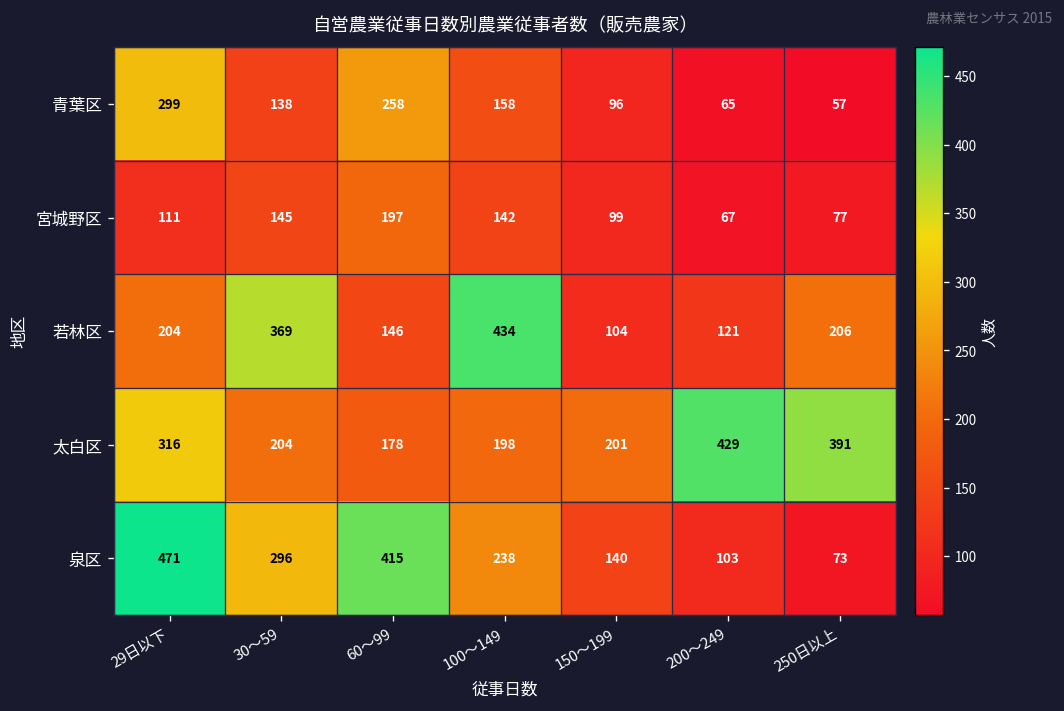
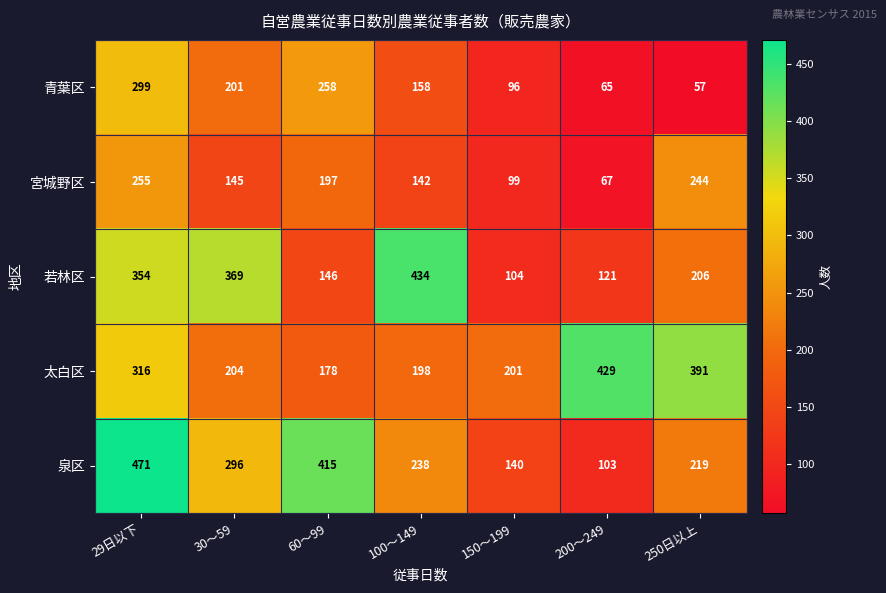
青葉区, 30～59: 138 -> 201
宮城野区, 29日以下: 111 -> 255
宮城野区, 250日以上: 77 -> 244
若林区, 29日以下: 204 -> 354
泉区, 250日以上: 73 -> 219
